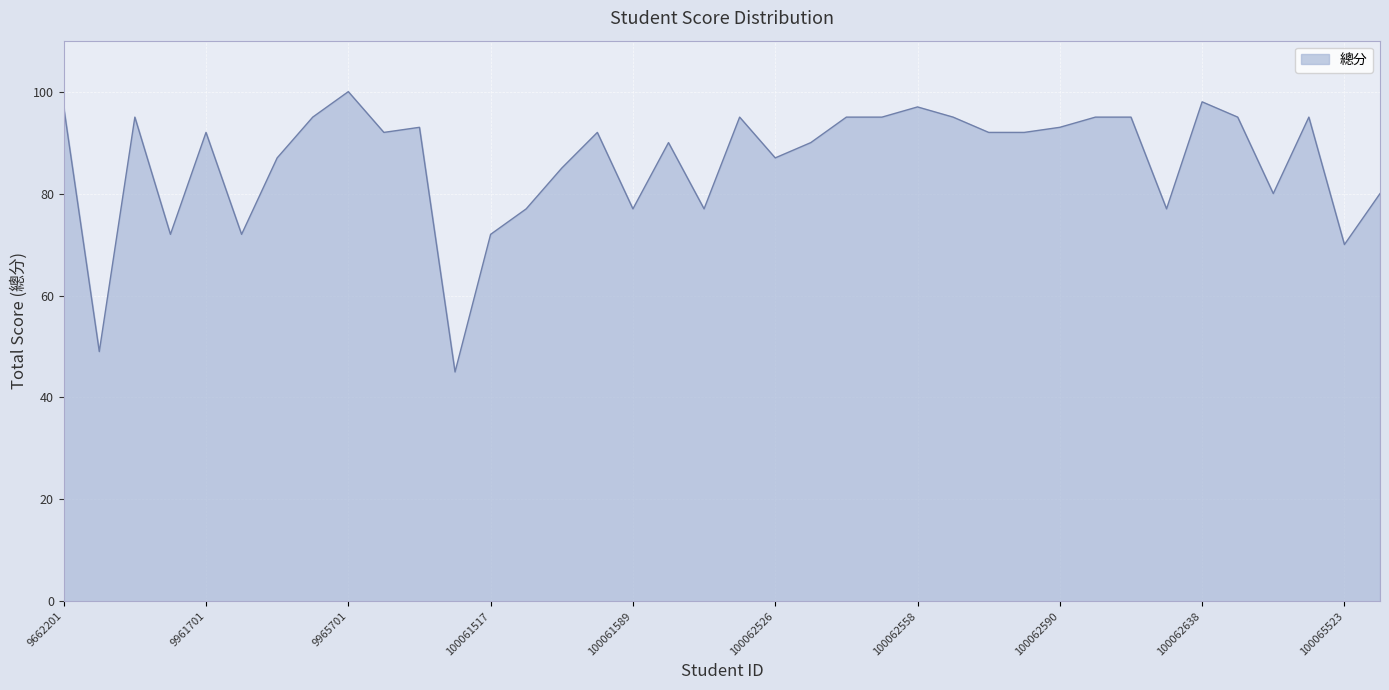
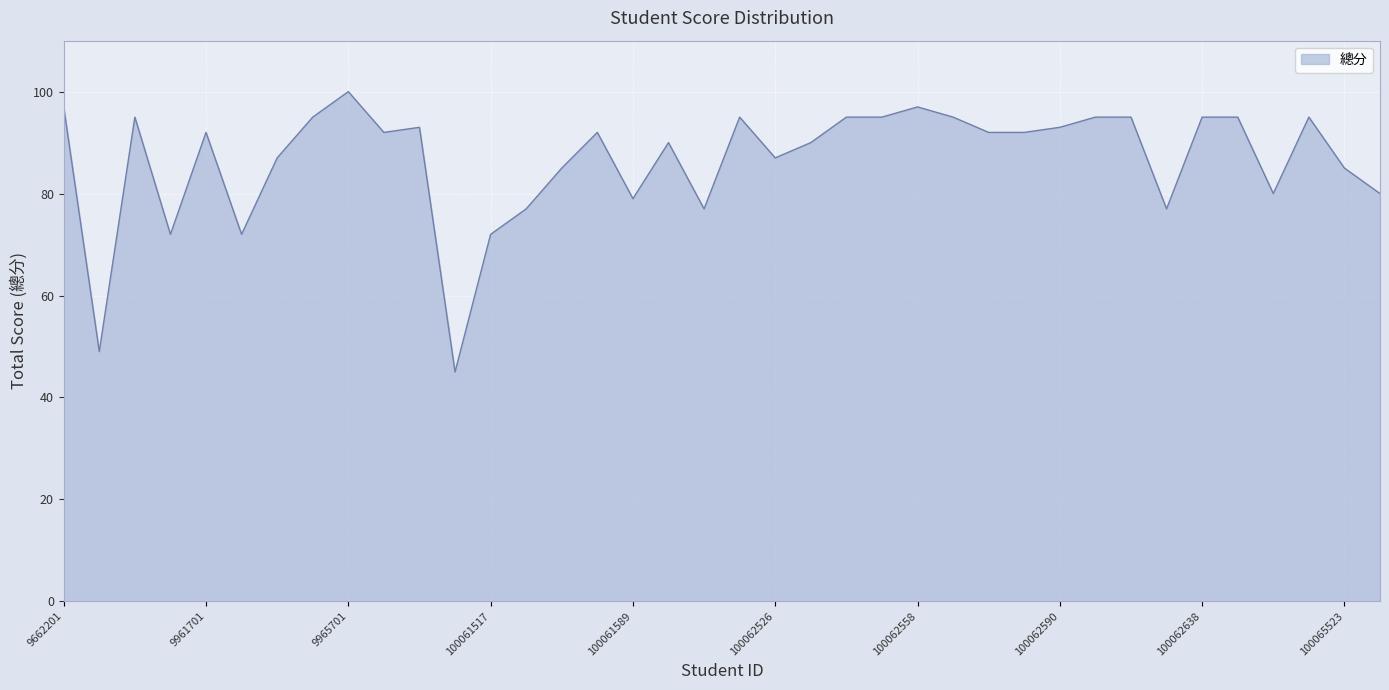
100061589: 77 -> 79
100062638: 98 -> 95
100065523: 70 -> 85
